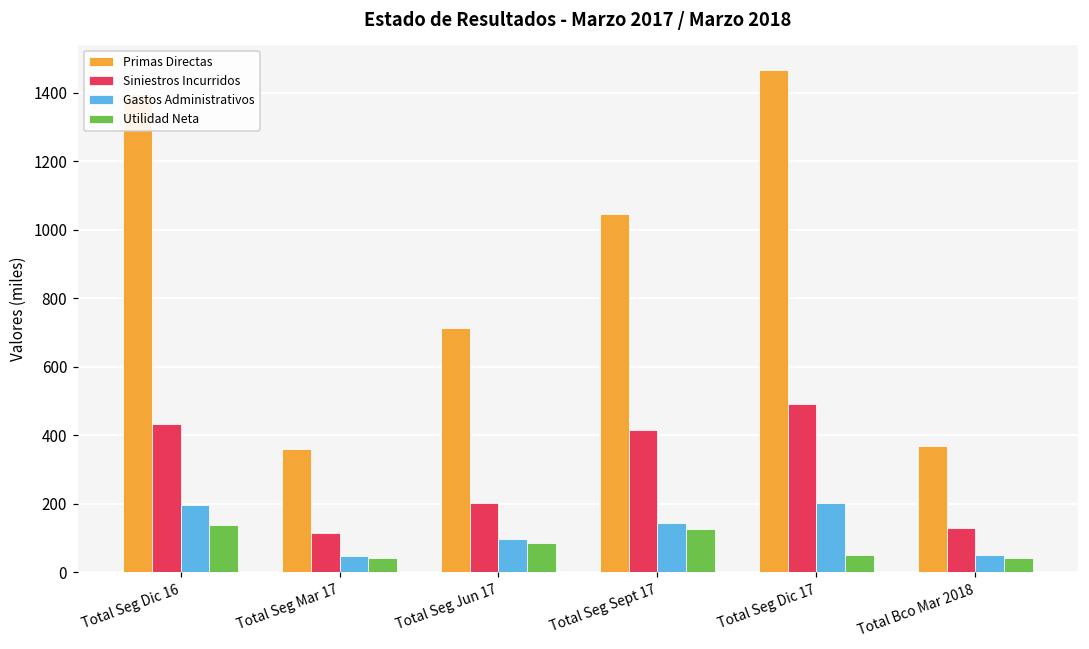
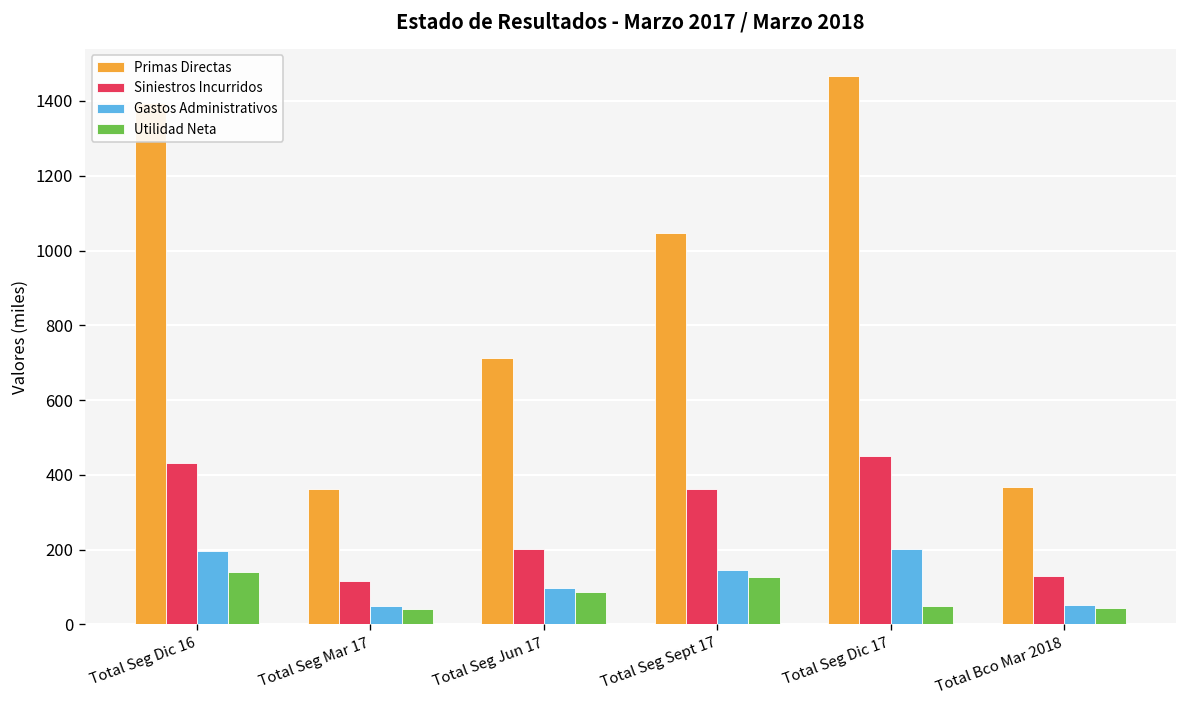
Siniestros Incurridos, Total Seg Sept 17: 420 -> 360
Siniestros Incurridos, Total Seg Dic 17: 490 -> 450
